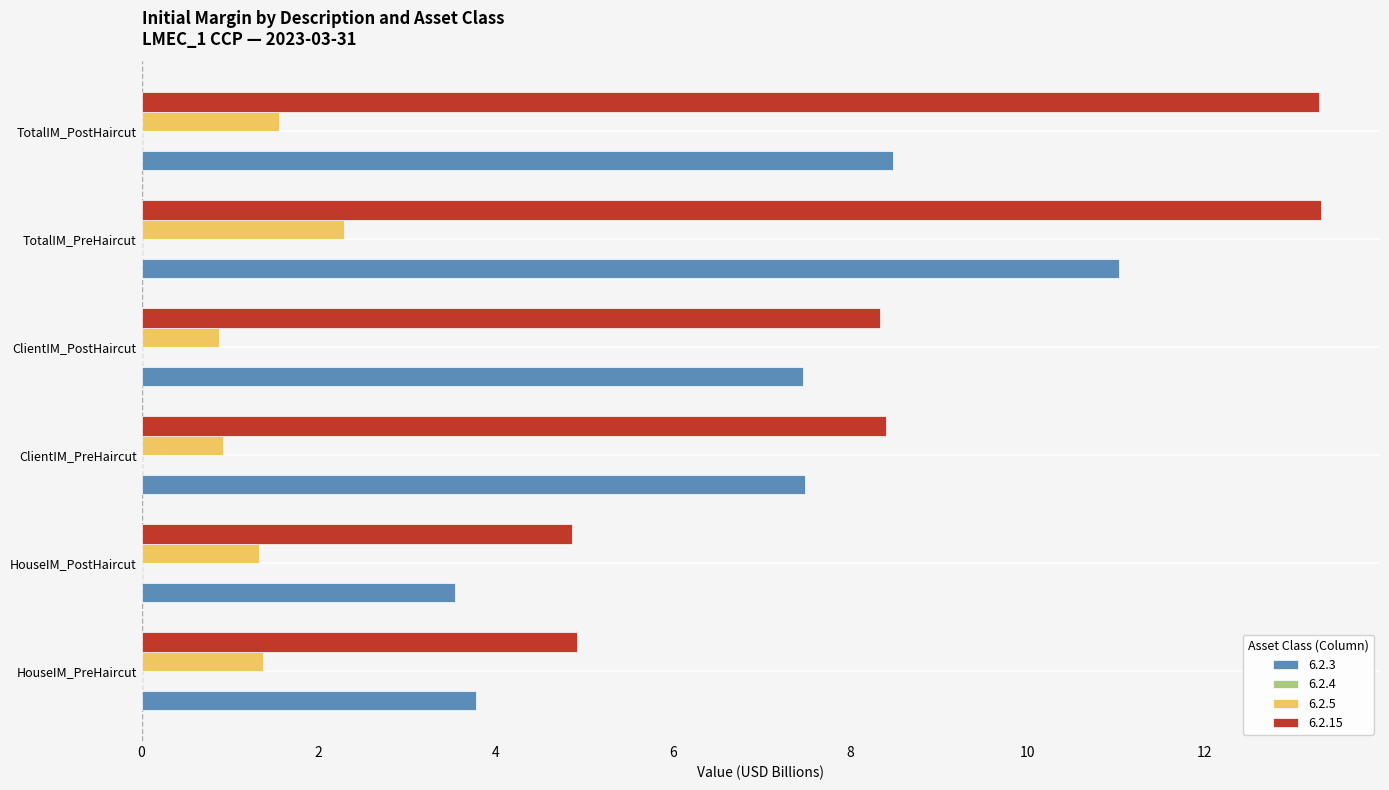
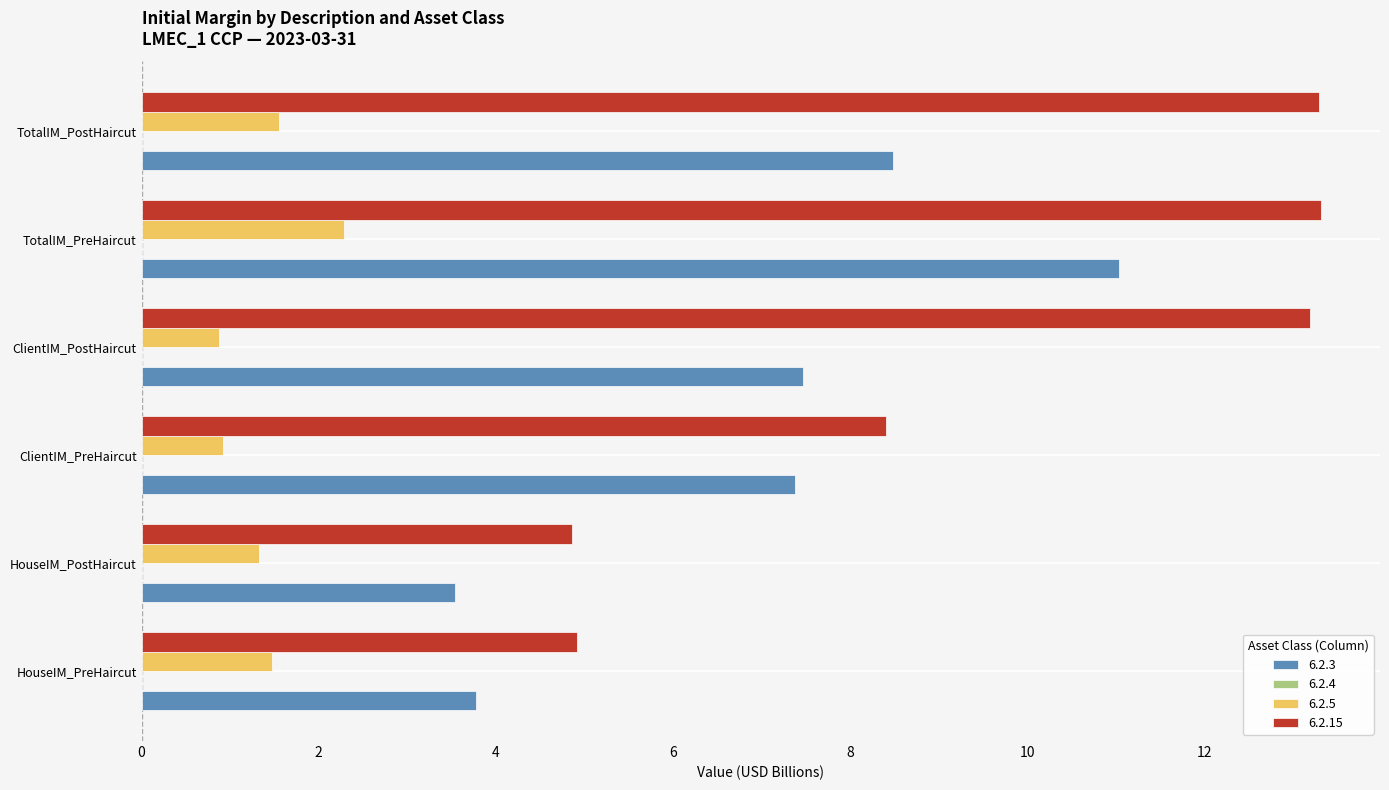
6.2.15, ClientIM_PostHaircut: 8.3 -> 13.2
6.2.3, ClientIM_PreHaircut: 7.5 -> 7.4
6.2.5, HouseIM_PreHaircut: 1.4 -> 1.5
